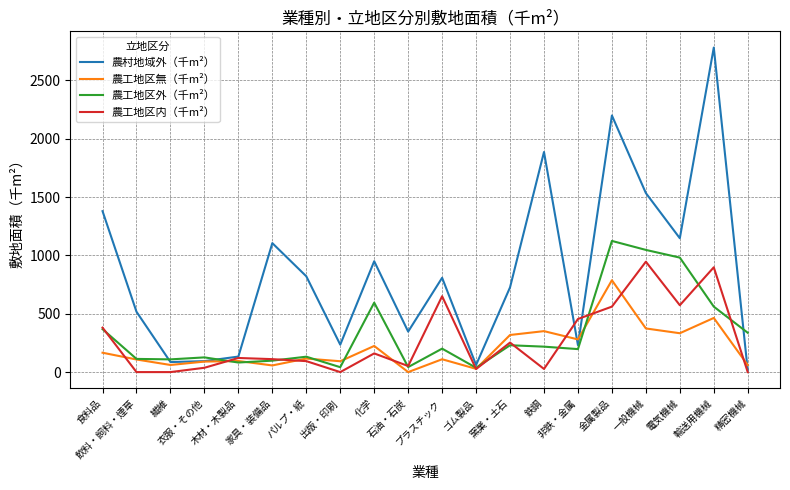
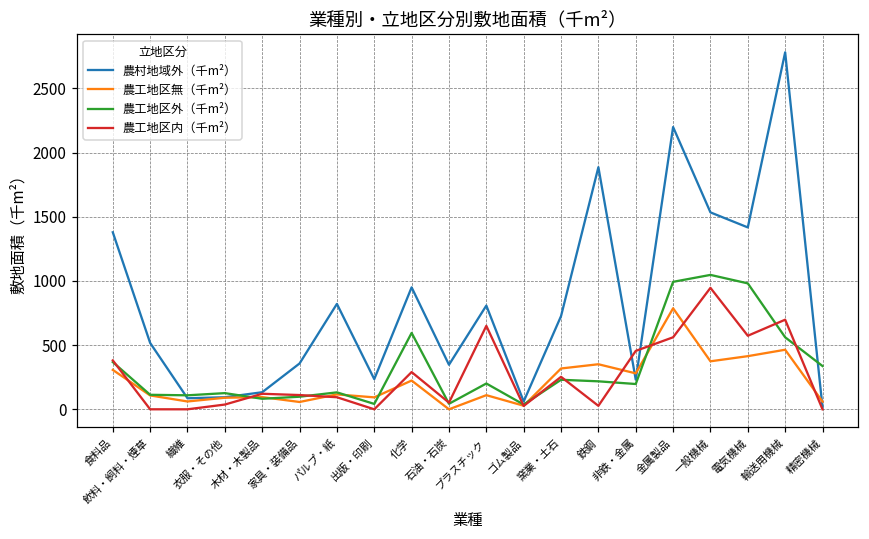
農工地区無（千m²）, 食料品: 170 -> 310
農村地域外（千m²）, 家具・装備品: 1110 -> 360
農工地区内（千m²）, 化学: 160 -> 290
農工地区外（千m²）, 金属製品: 1120 -> 990
農村地域外（千m²）, 電気機械: 1150 -> 1420
農工地区無（千m²）, 電気機械: 330 -> 410
農工地区内（千m²）, 輸送用機械: 900 -> 700
